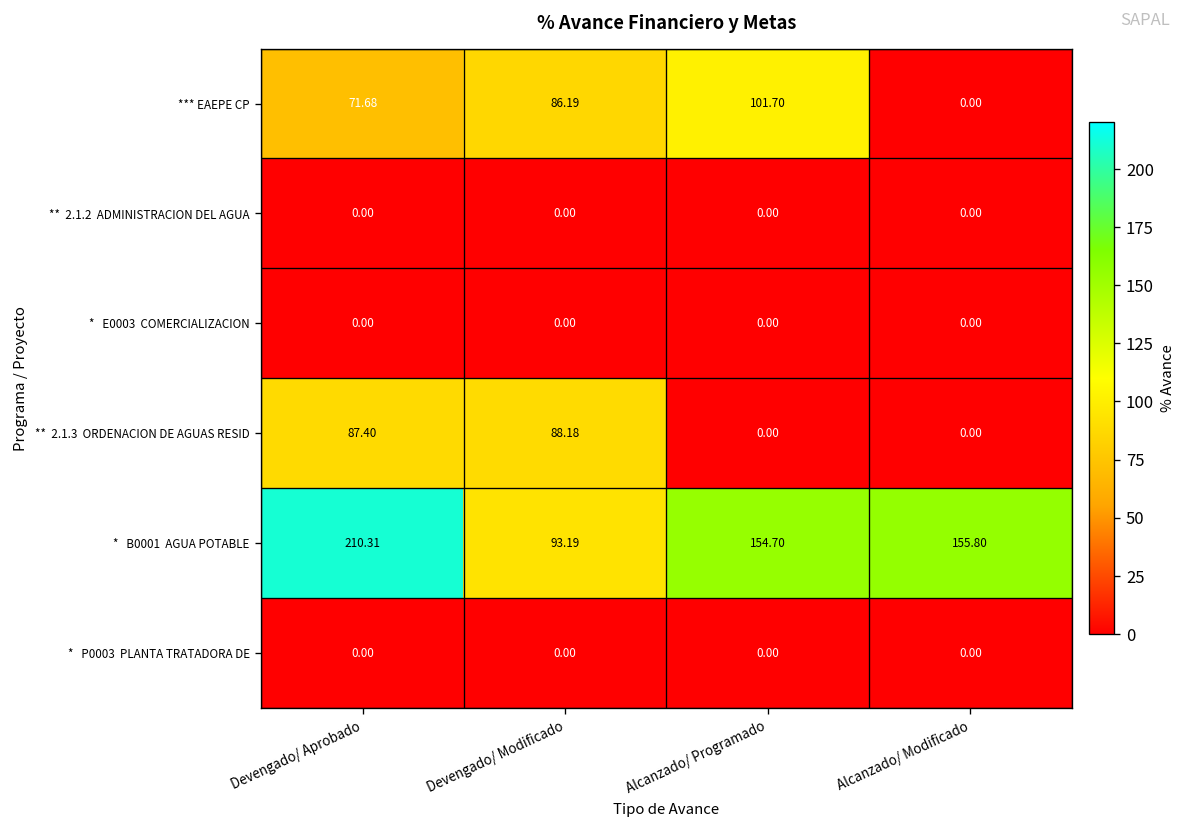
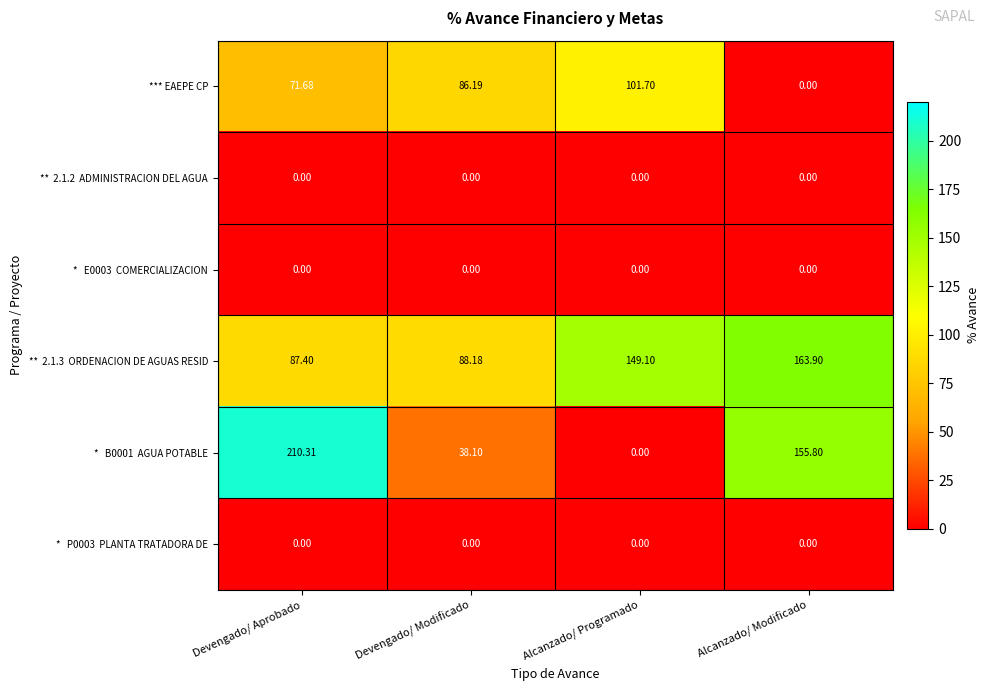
** 2.1.3 ORDENACION DE AGUAS RESID, Alcanzado/ Programado: 0.00 -> 149.10
** 2.1.3 ORDENACION DE AGUAS RESID, Alcanzado/ Modificado: 0.00 -> 163.90
* B0001 AGUA POTABLE, Devengado/ Modificado: 93.19 -> 38.10
* B0001 AGUA POTABLE, Alcanzado/ Programado: 154.70 -> 0.00
